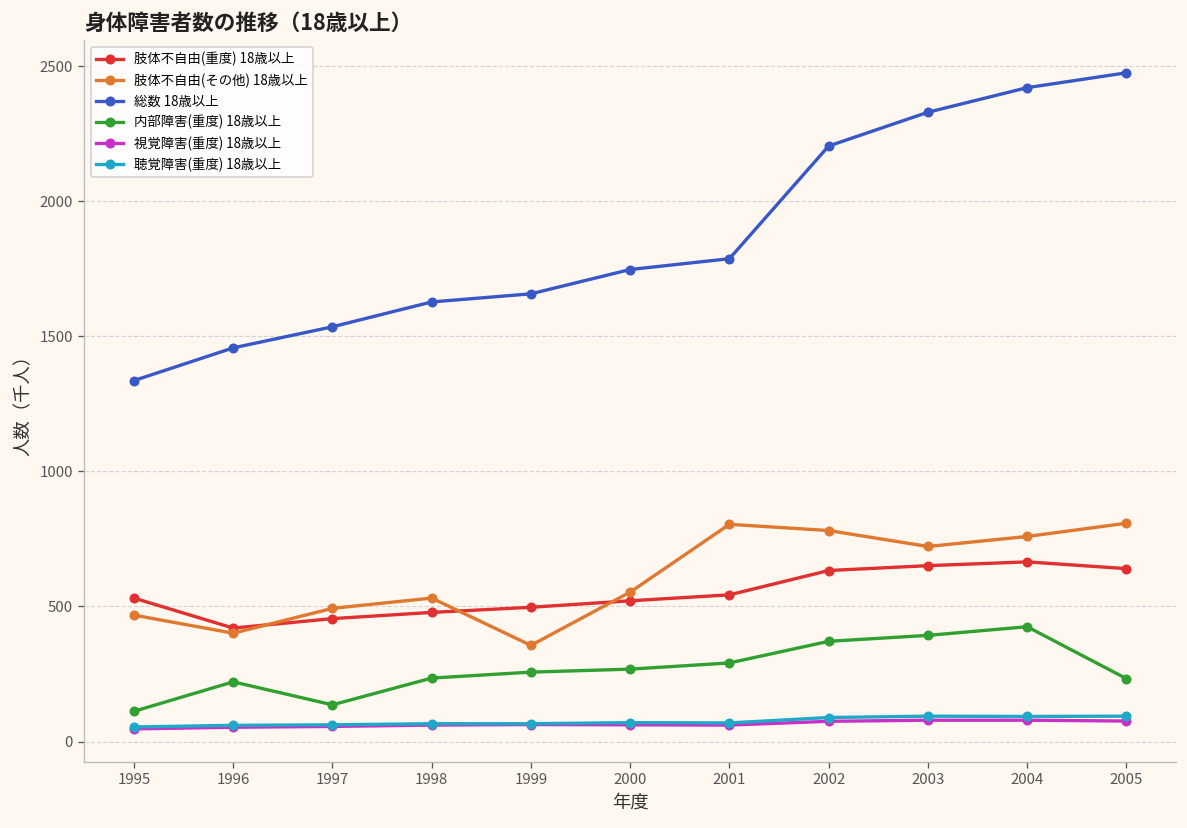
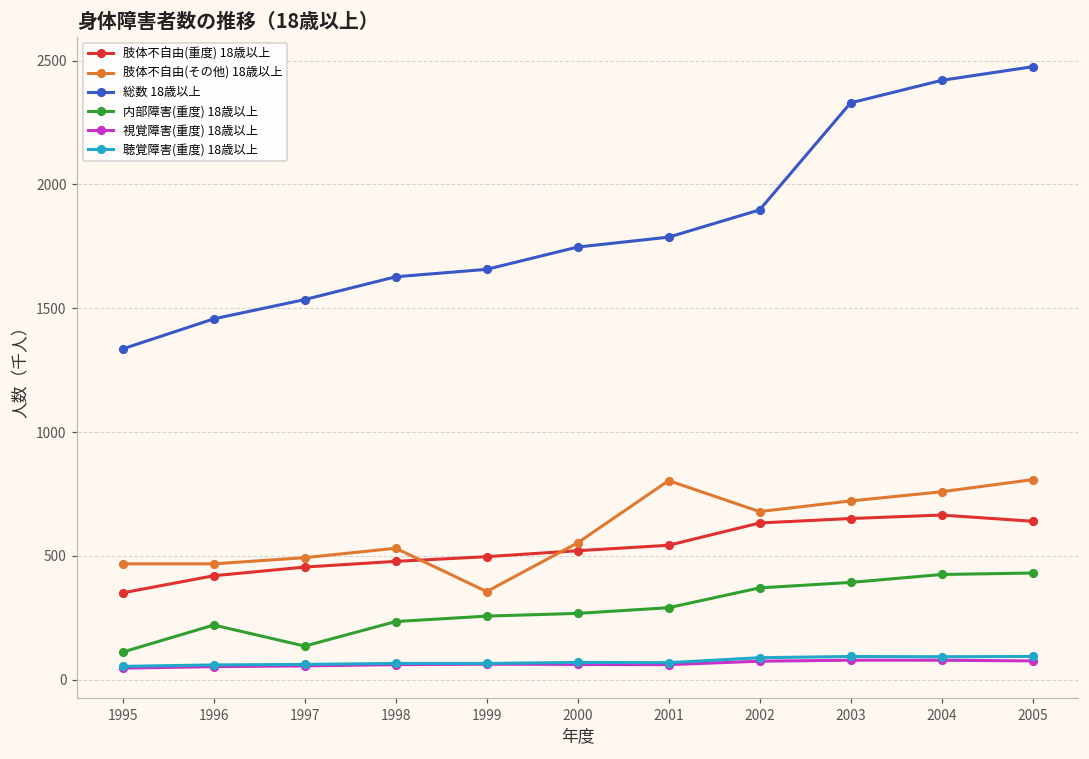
肢体不自由(重度) 18歳以上, 1995: 530 -> 350
肢体不自由(その他) 18歳以上, 1996: 400 -> 470
肢体不自由(その他) 18歳以上, 2002: 780 -> 680
総数 18歳以上, 2002: 2200 -> 1900
内部障害(重度) 18歳以上, 2005: 230 -> 430
